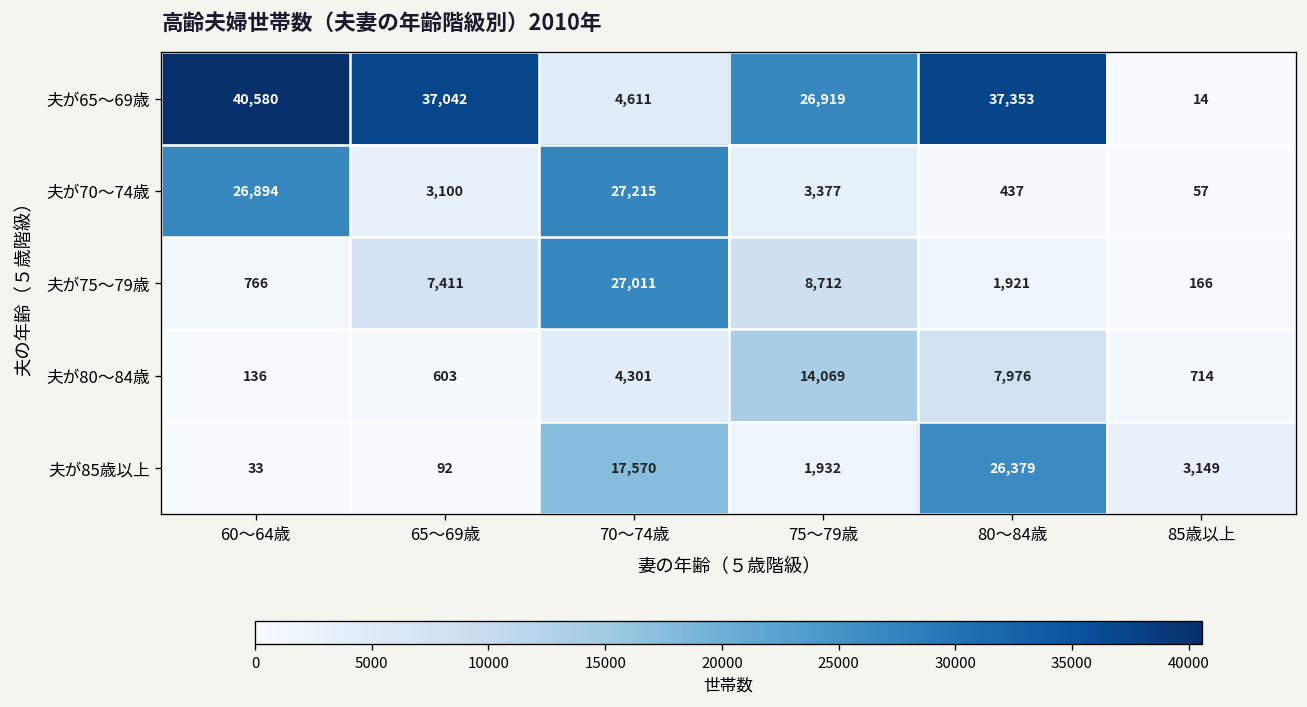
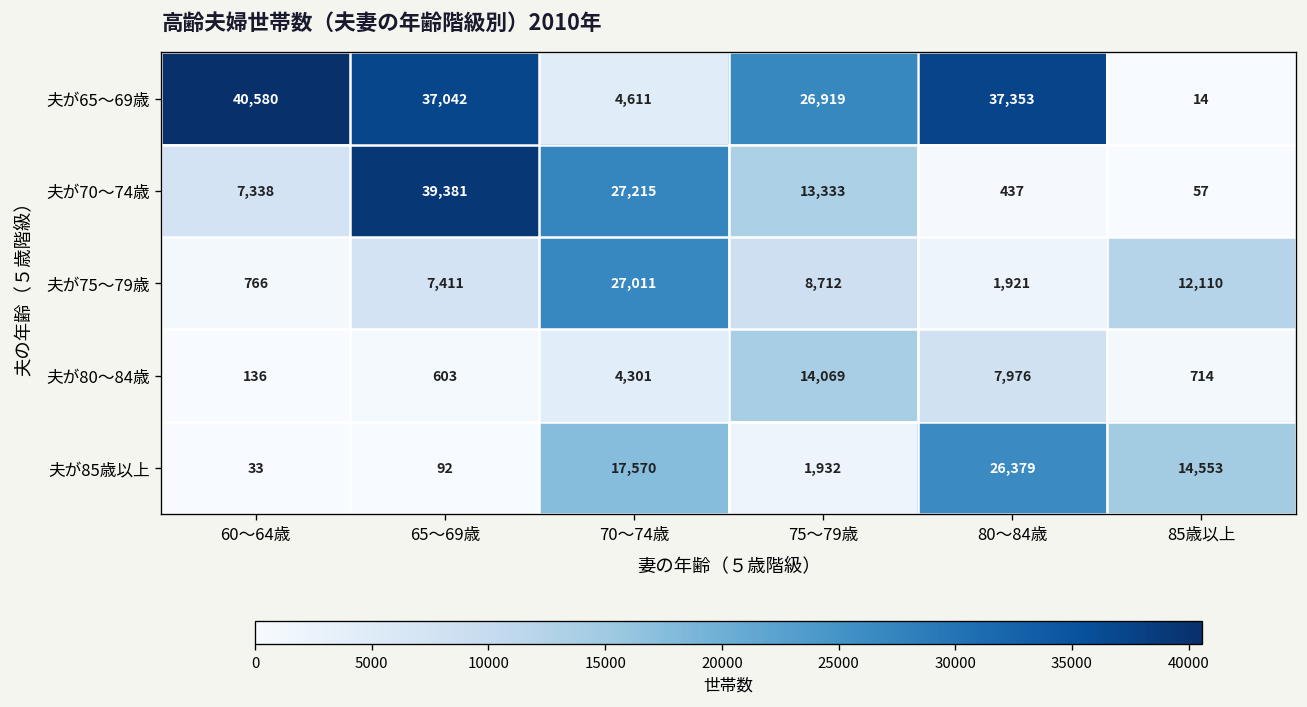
夫が70～74歳, 60～64歳: 26,894 -> 7,338
夫が70～74歳, 65～69歳: 3,100 -> 39,381
夫が70～74歳, 75～79歳: 3,377 -> 13,333
夫が75～79歳, 85歳以上: 166 -> 12,110
夫が85歳以上, 85歳以上: 3,149 -> 14,553
